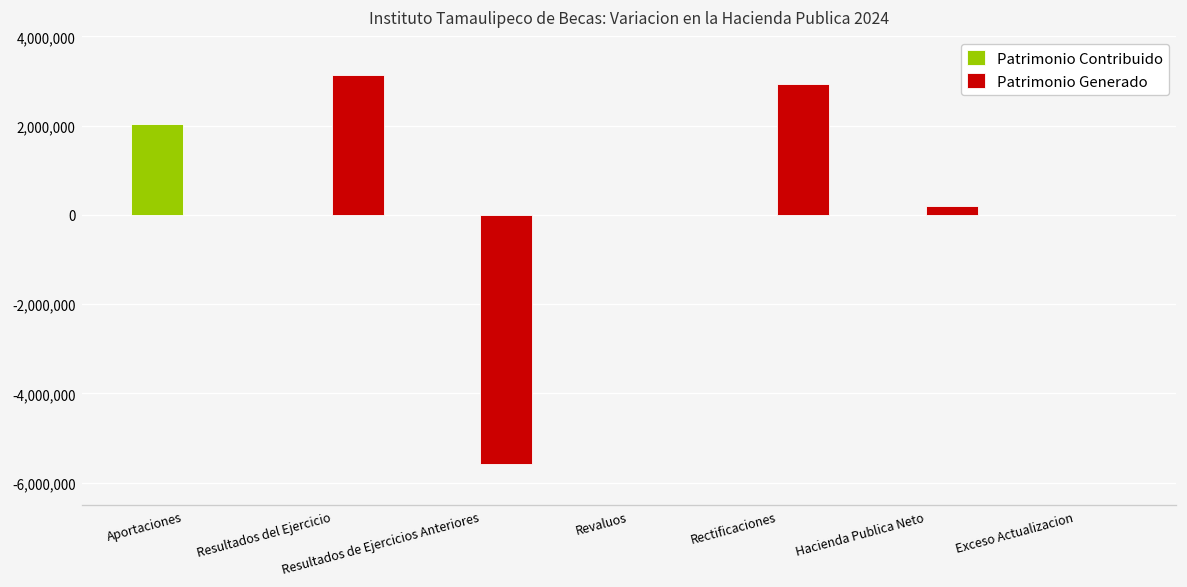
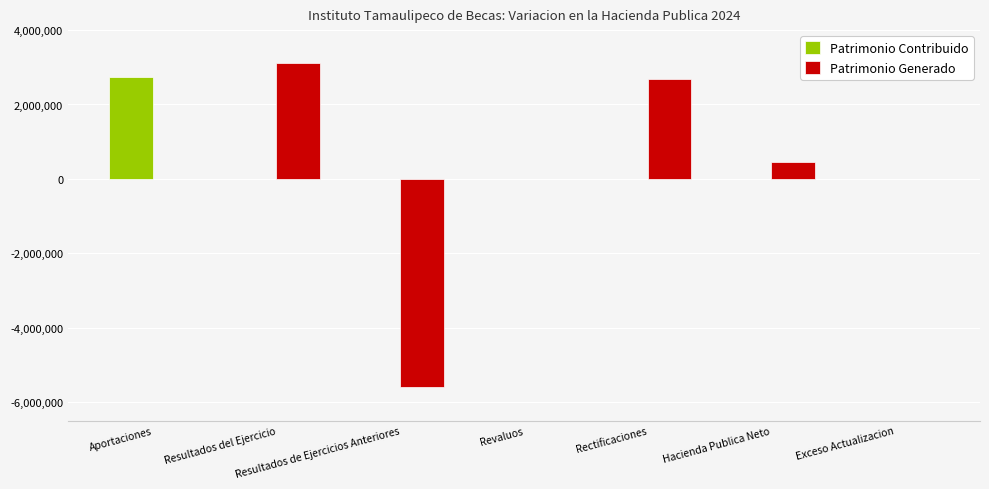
Patrimonio Contribuido, Aportaciones: 2,000,000 -> 2,700,000
Patrimonio Generado, Rectificaciones: 2,900,000 -> 2,700,000
Patrimonio Generado, Hacienda Publica Neto: 200,000 -> 500,000
